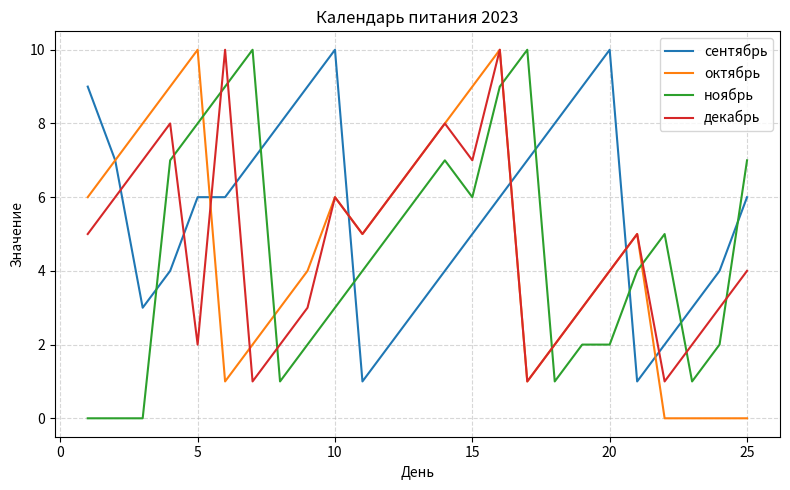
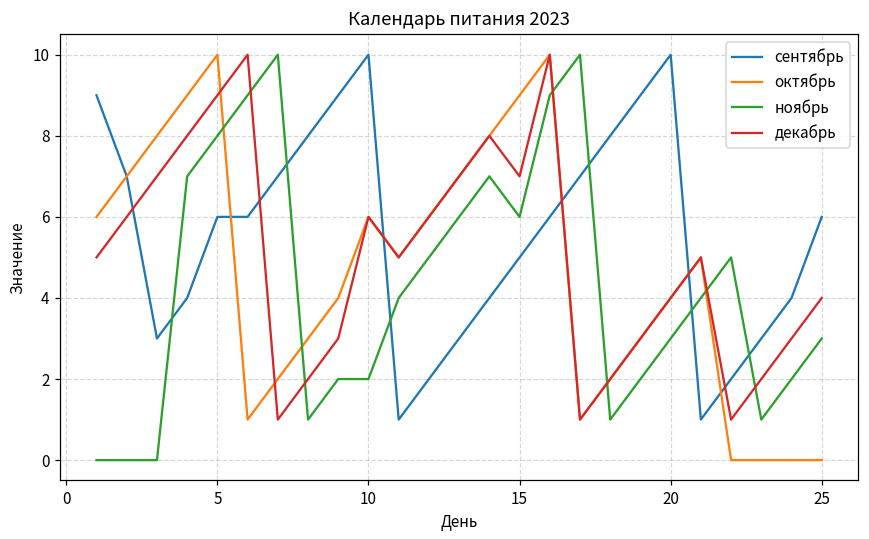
декабрь, 5: 2 -> 9
ноябрь, 10: 3 -> 2
ноябрь, 20: 2 -> 3
ноябрь, 25: 7 -> 3
